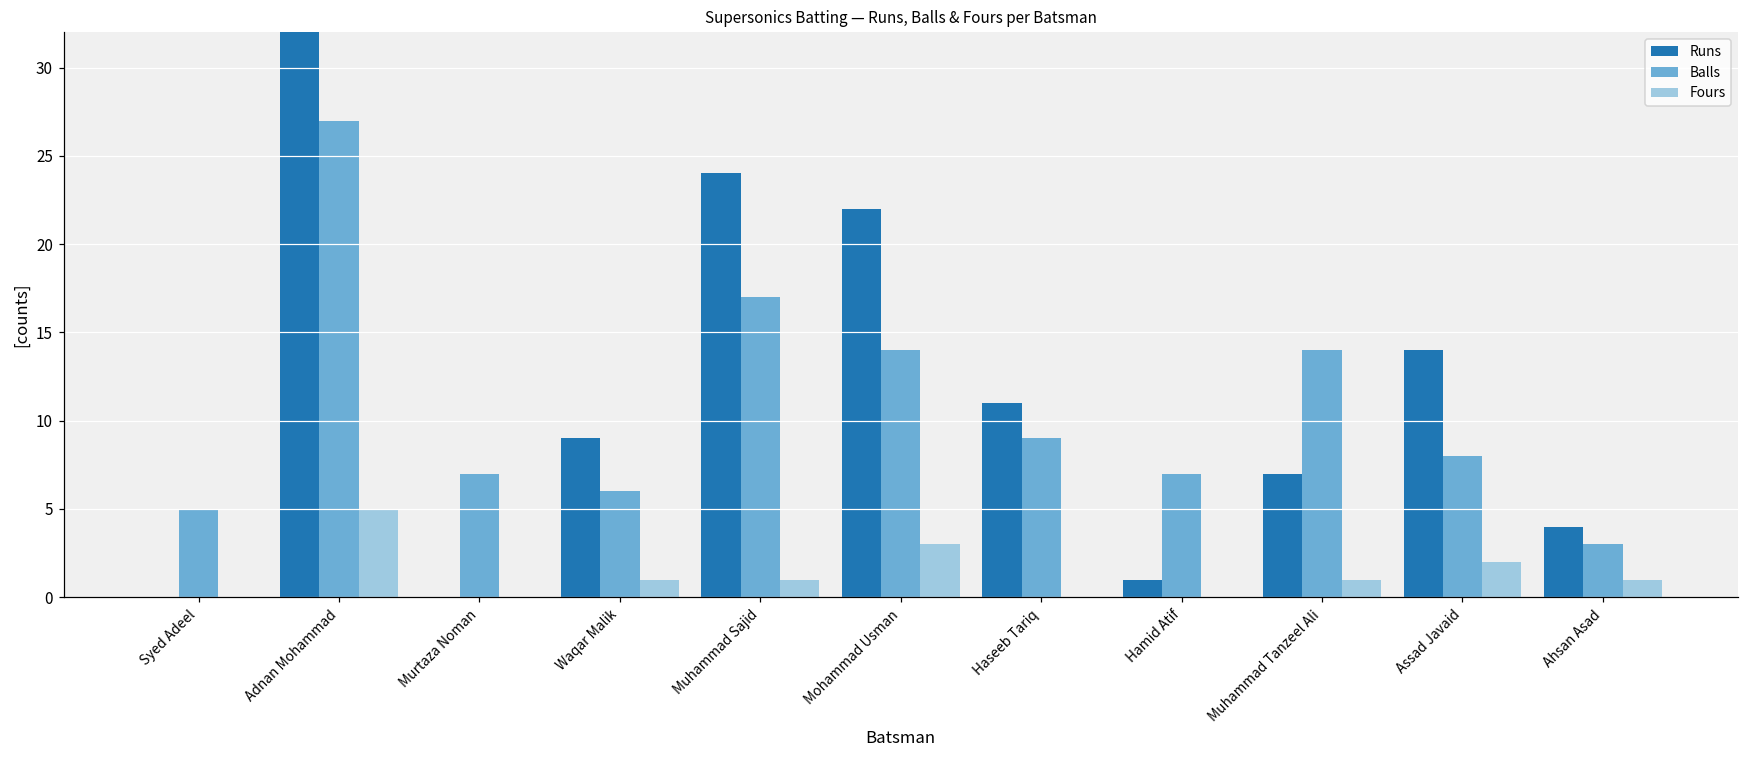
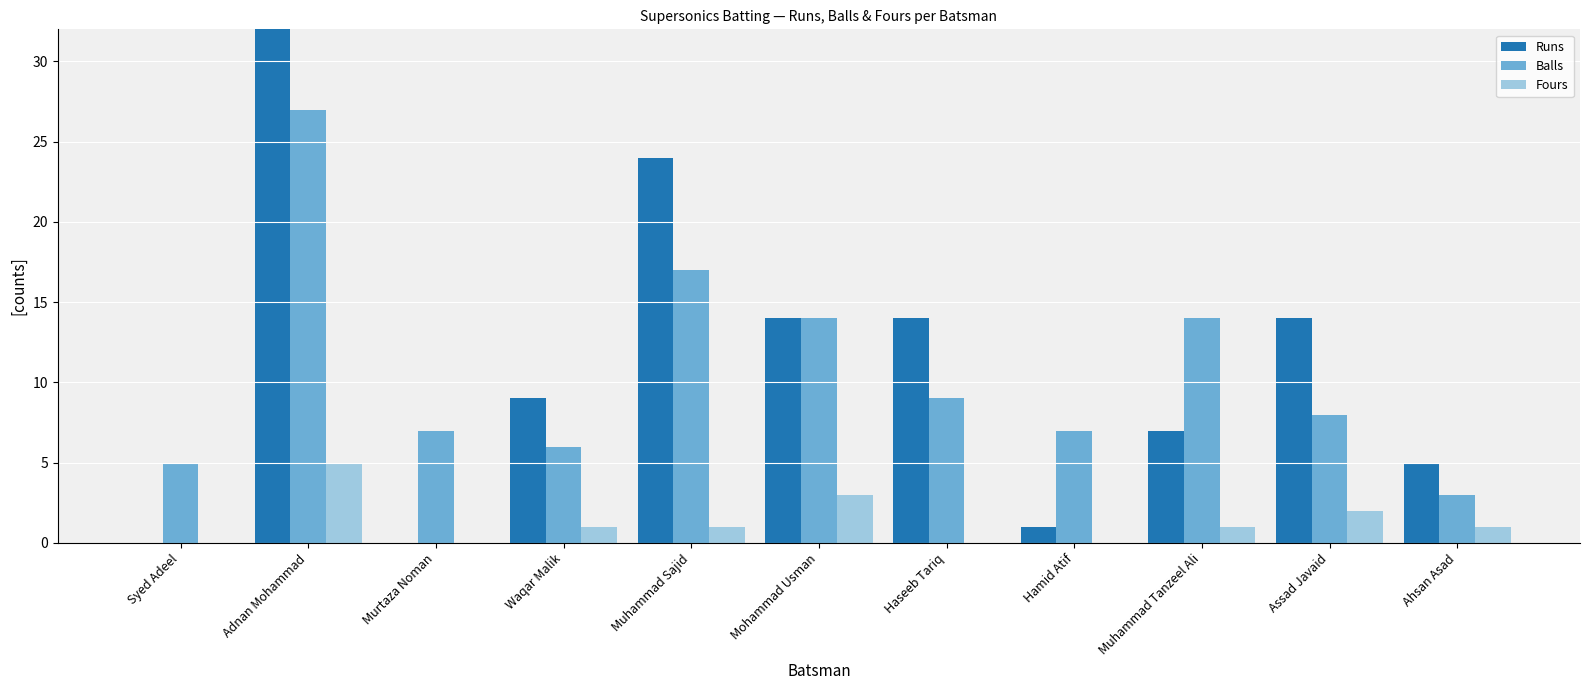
Runs, Mohammad Usman: 22 -> 14
Runs, Haseeb Tariq: 11 -> 14
Runs, Ahsan Asad: 4 -> 5
